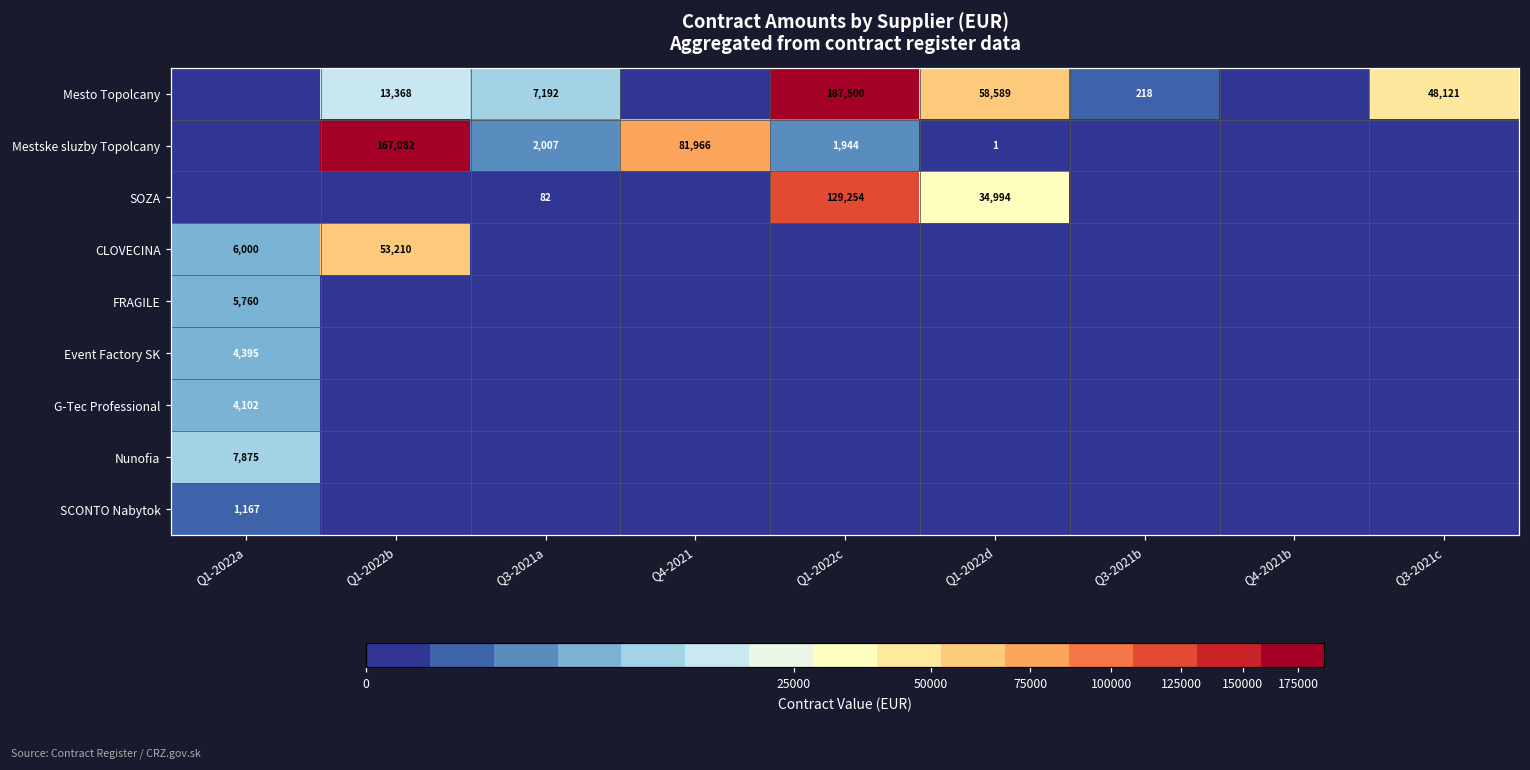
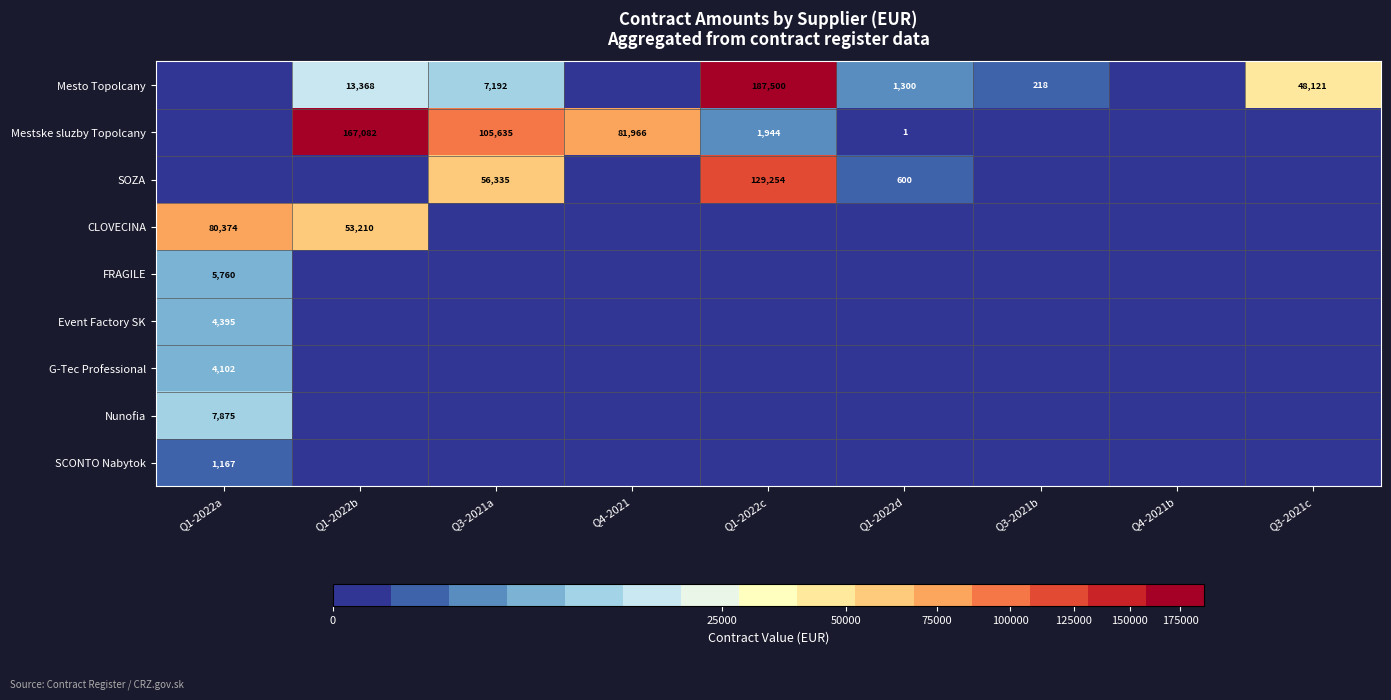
Mesto Topolcany, Q1-2022d: 58,589 -> 1,300
Mestske sluzby Topolcany, Q3-2021a: 2,007 -> 105,635
SOZA, Q3-2021a: 82 -> 56,335
SOZA, Q1-2022d: 34,994 -> 600
CLOVECINА, Q1-2022a: 6,000 -> 80,374
